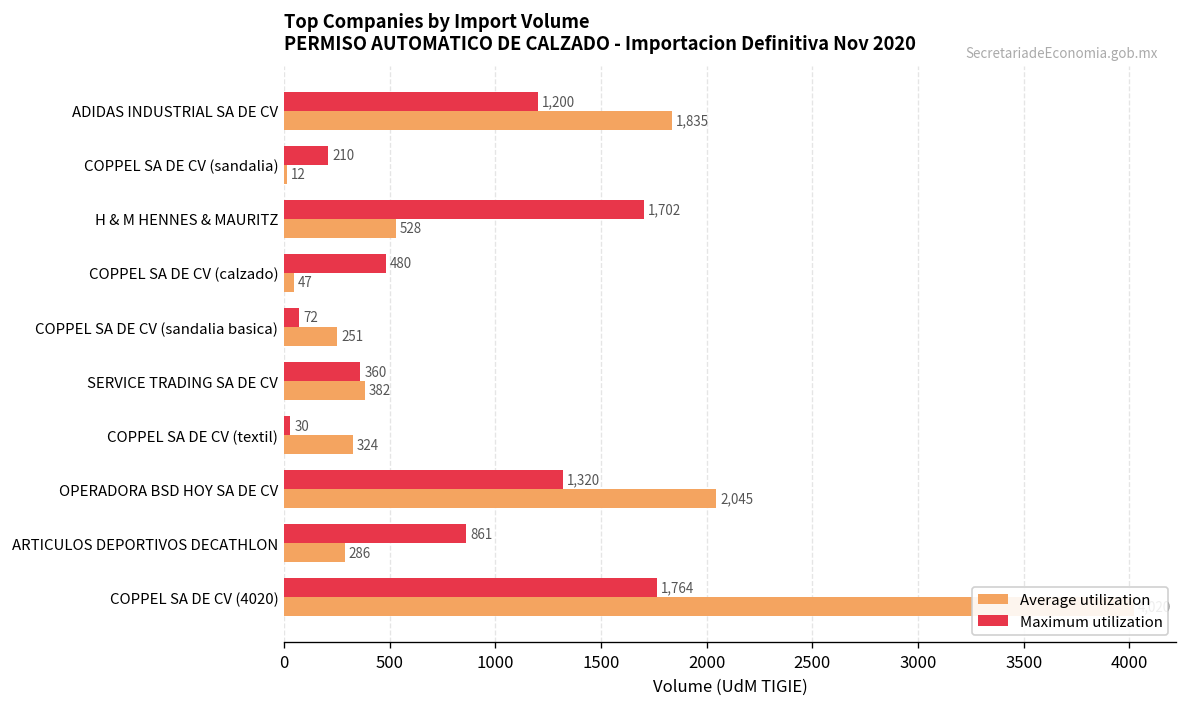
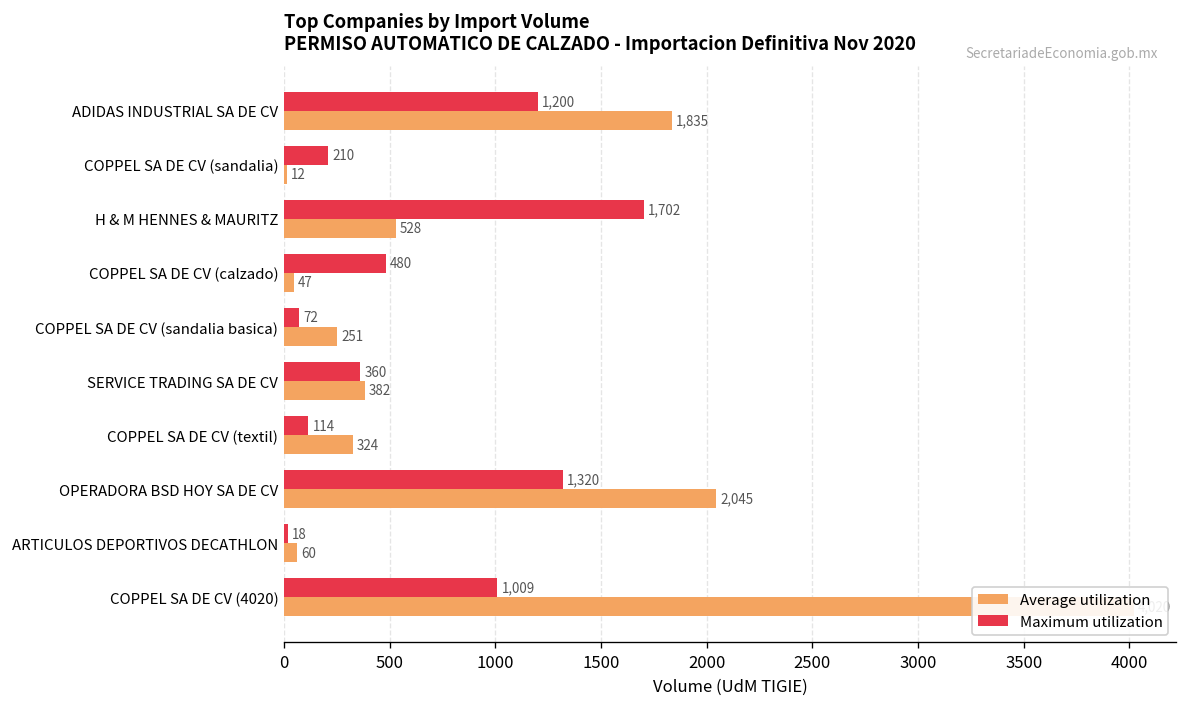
Maximum utilization, COPPEL SA DE CV (textil): 30 -> 114
Maximum utilization, ARTICULOS DEPORTIVOS DECATHLON: 861 -> 18
Average utilization, ARTICULOS DEPORTIVOS DECATHLON: 286 -> 60
Maximum utilization, COPPEL SA DE CV (4020): 1,764 -> 1,009
